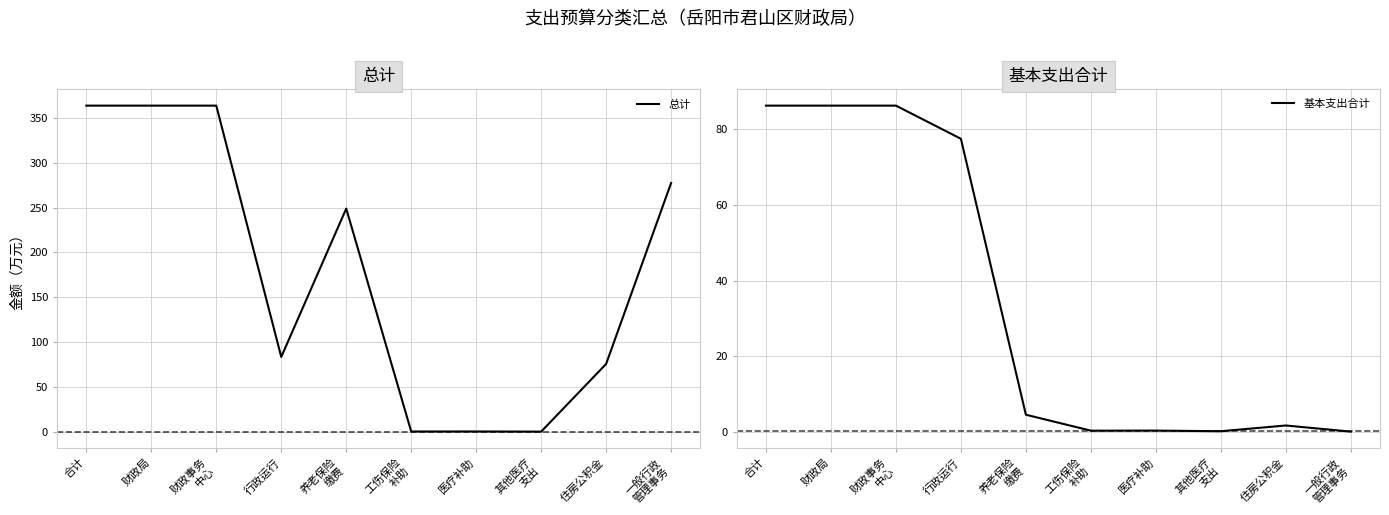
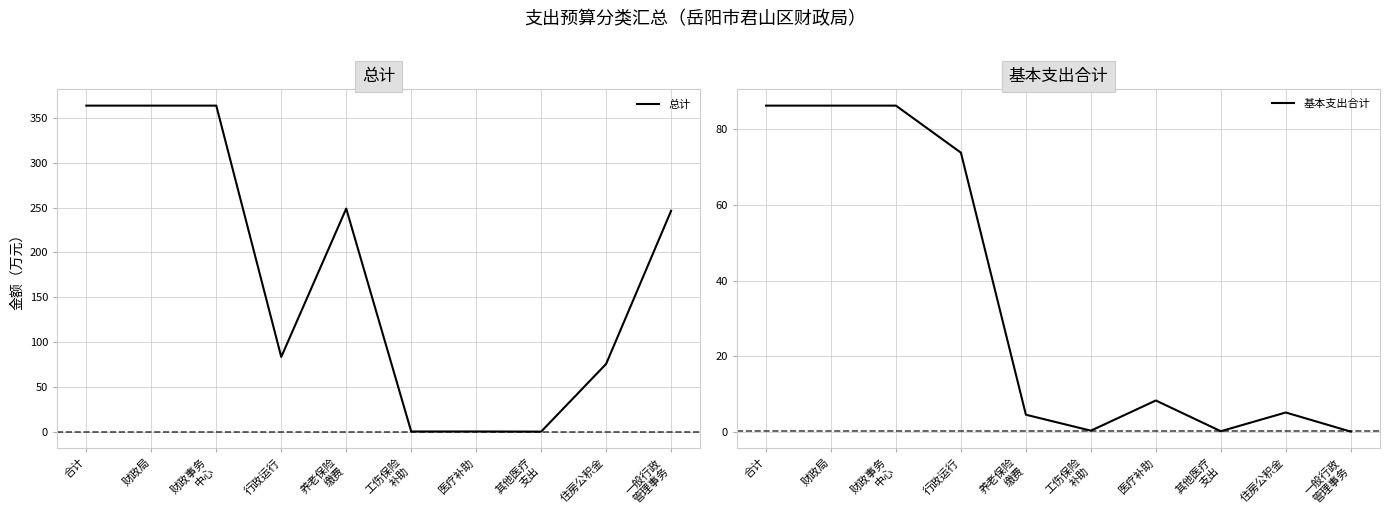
总计, 一般行政 管理事务: 280 -> 250
基本支出合计, 行政运行: 78 -> 74
基本支出合计, 医疗补助: 0 -> 8
基本支出合计, 住房公积金: 2 -> 5
